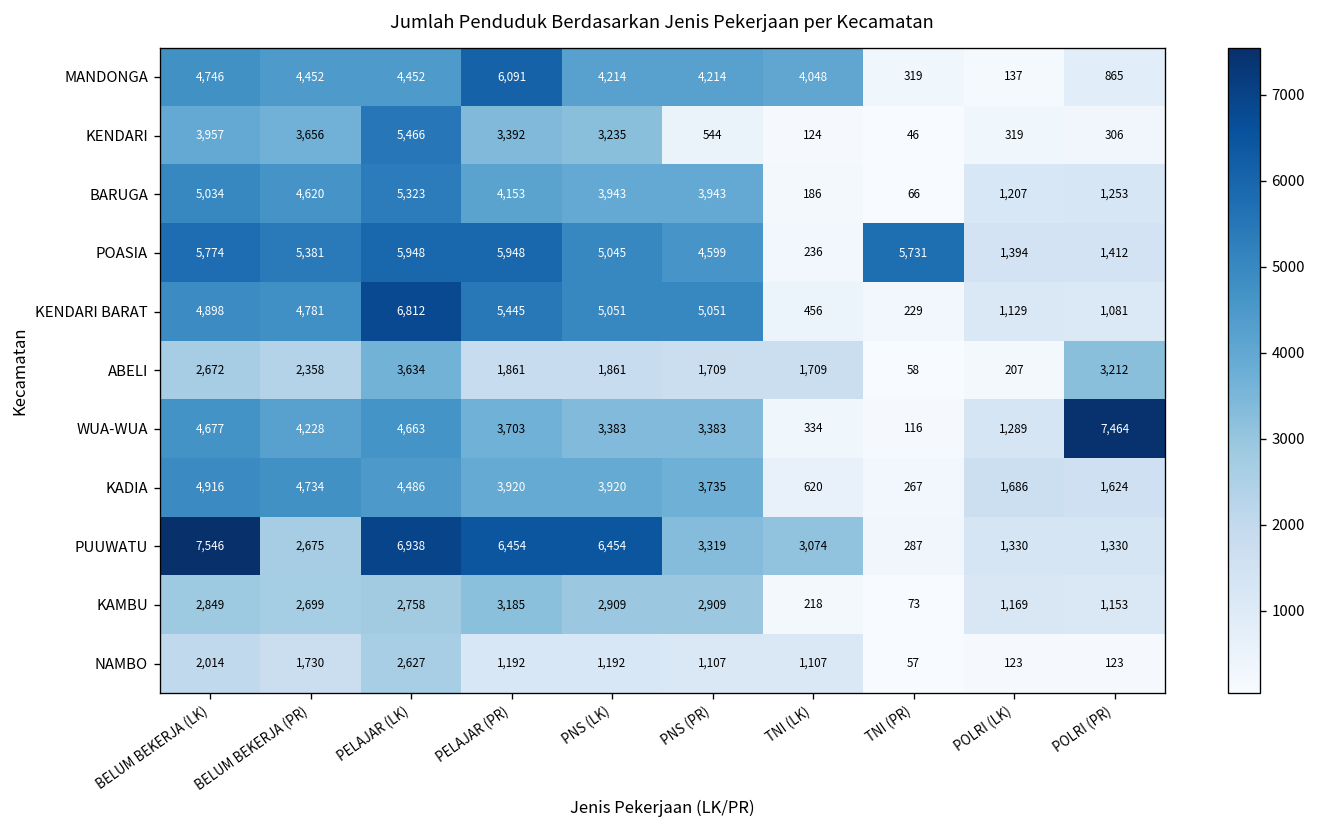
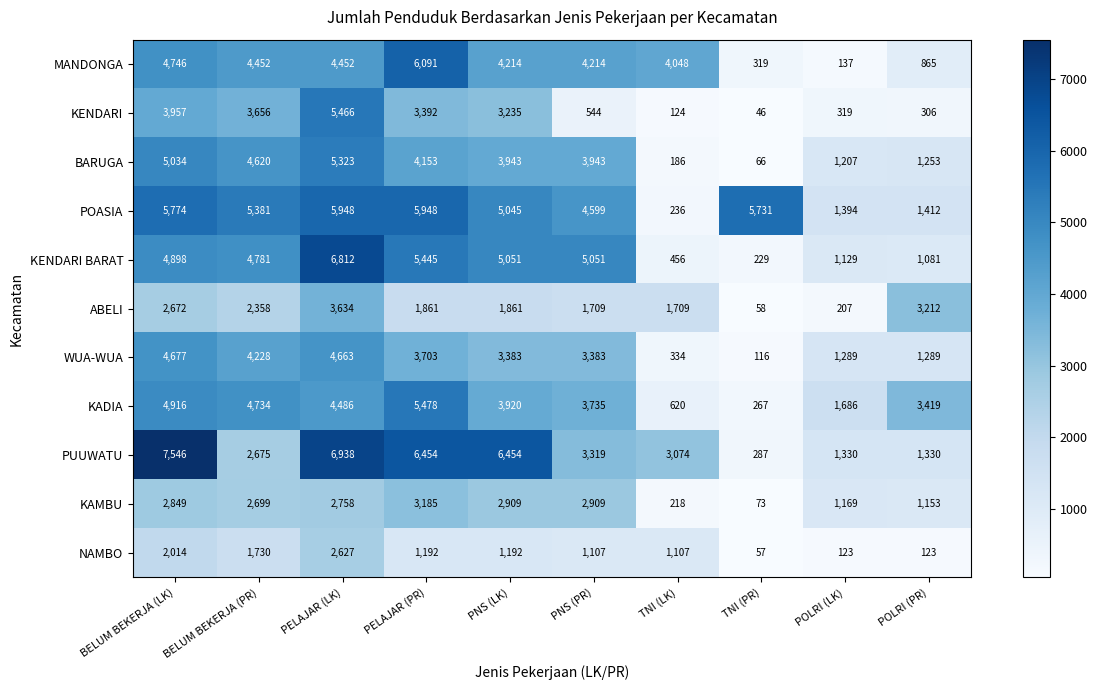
WUA-WUA, POLRI (PR): 7,464 -> 1,289
KADIA, PELAJAR (PR): 3,920 -> 5,478
KADIA, POLRI (PR): 1,624 -> 3,419
